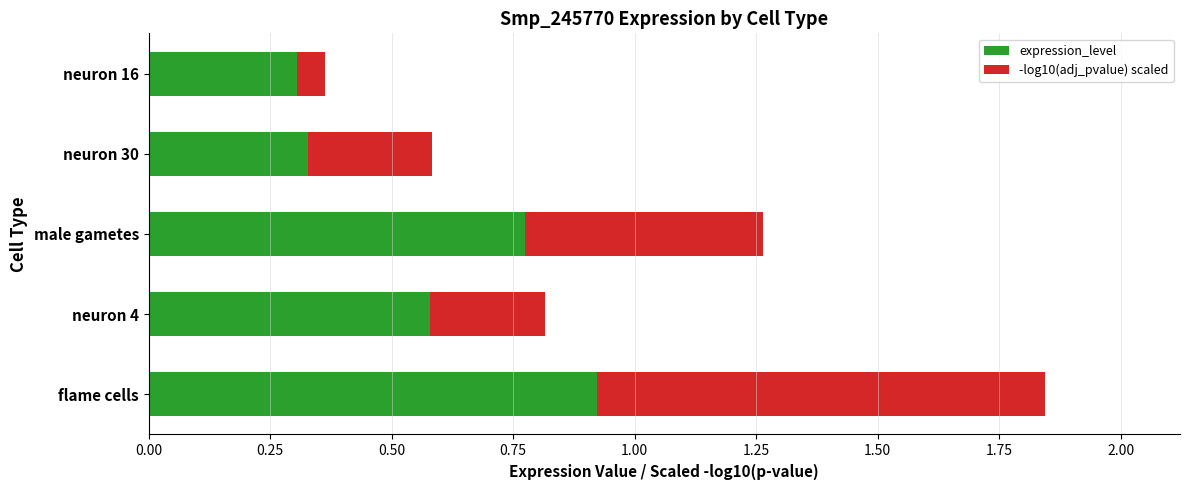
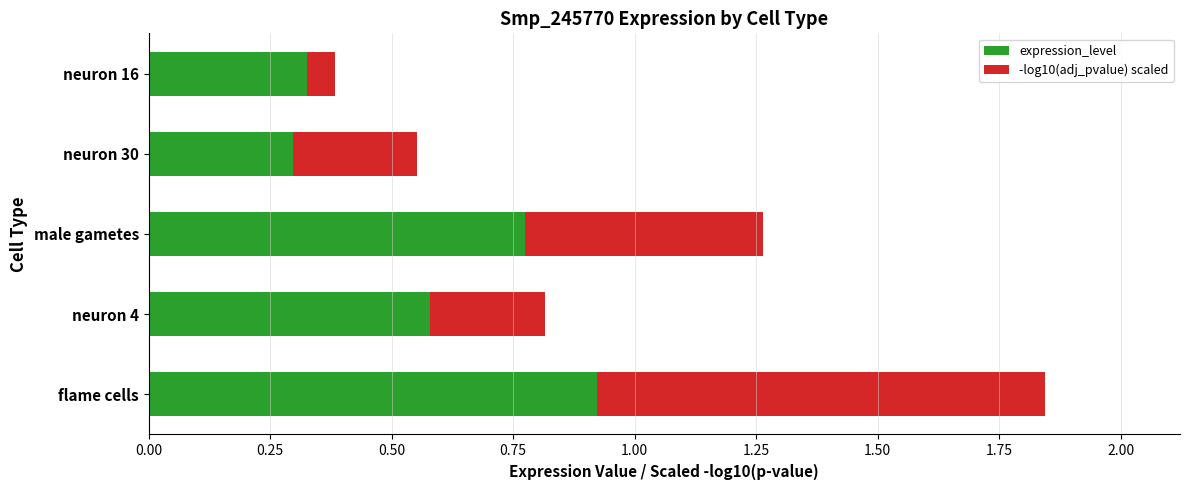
expression_level, neuron 16: 0.31 -> 0.33
expression_level, neuron 30: 0.33 -> 0.30
